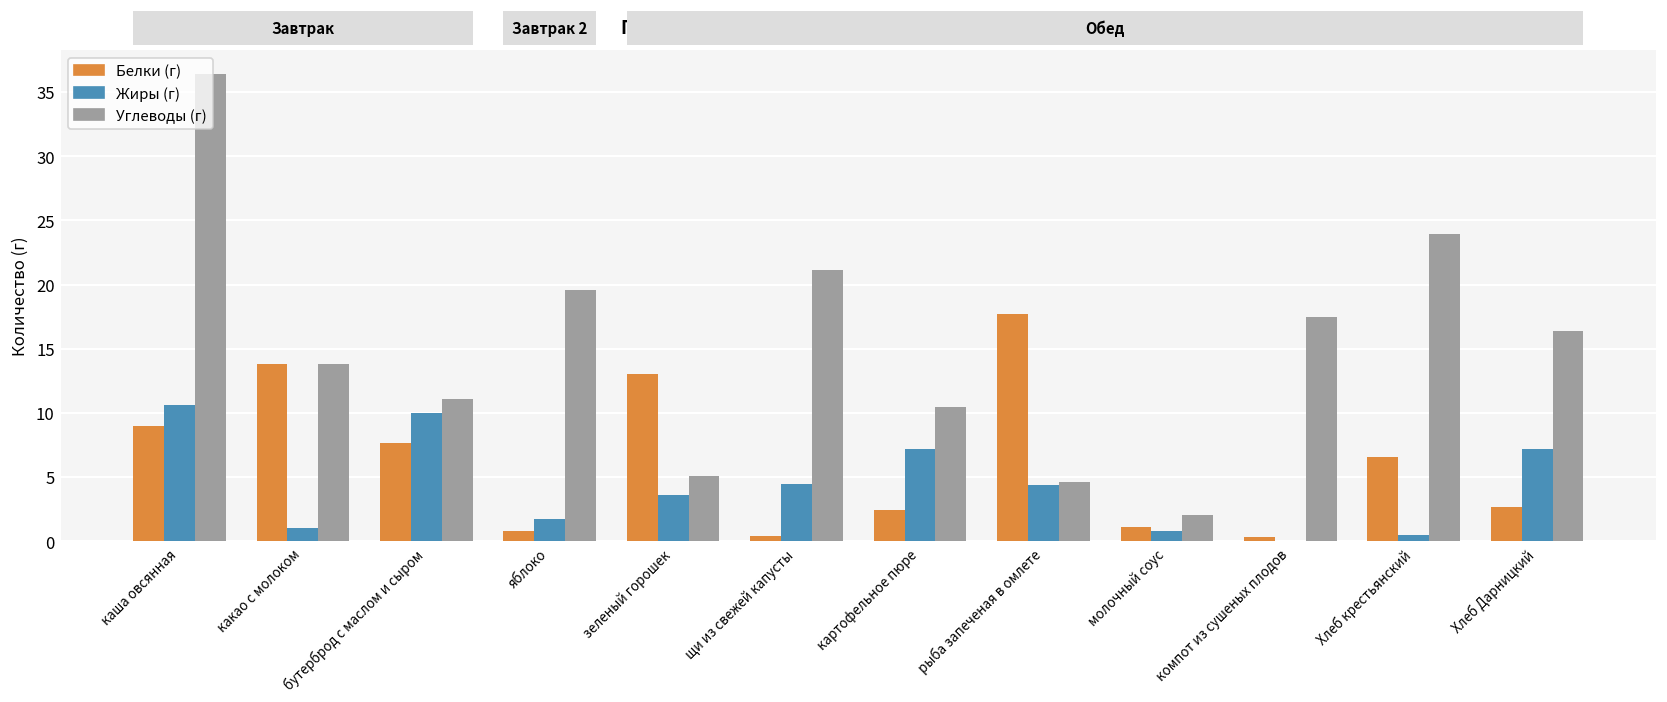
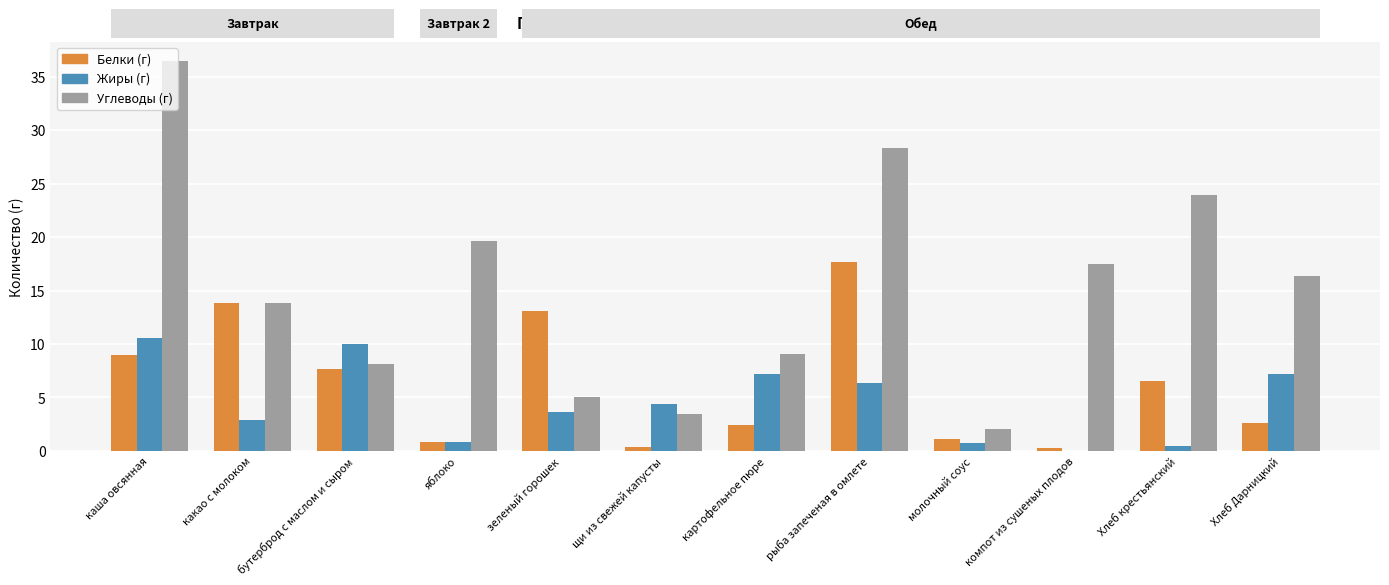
Жиры (г), какао с молоком: 1.0 -> 2.9
Углеводы (г), бутерброд с маслом и сыром: 11.1 -> 8.1
Жиры (г), яблоко: 1.7 -> 0.8
Углеводы (г), щи из свежей капусты: 21.1 -> 3.5
Углеводы (г), картофельное пюре: 10.4 -> 9.1
Жиры (г), рыба запеченая в омлете: 4.4 -> 6.4
Углеводы (г), рыба запеченая в омлете: 4.6 -> 28.3
